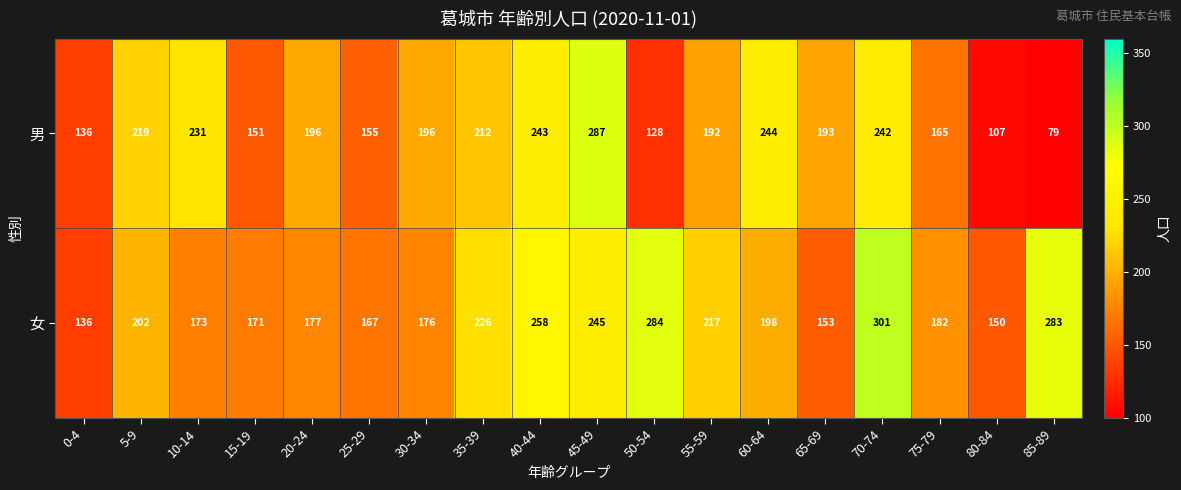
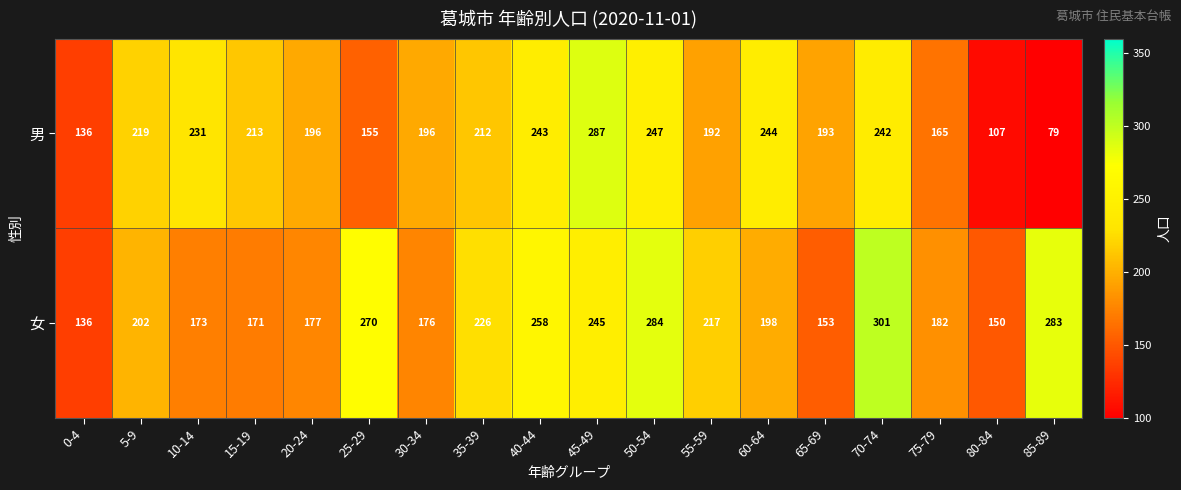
男, 15-19: 151 -> 213
男, 50-54: 128 -> 247
女, 25-29: 167 -> 270
